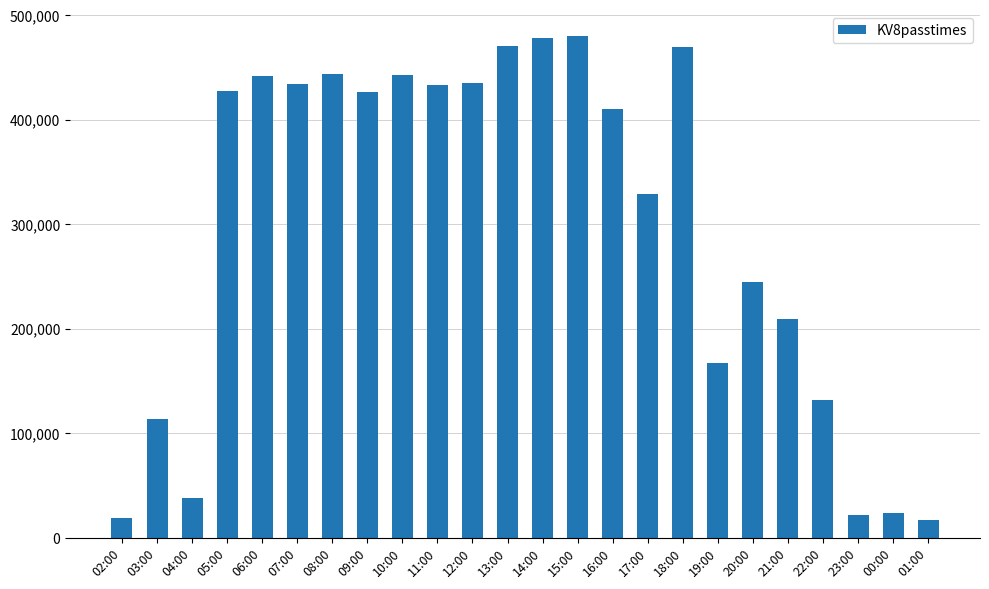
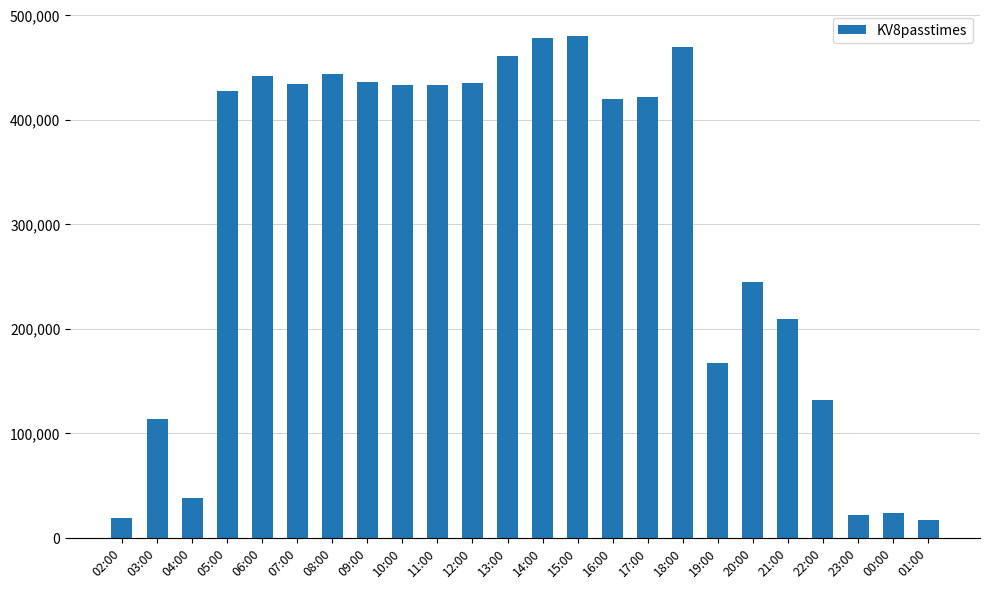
09:00: 427,000 -> 436,000
10:00: 443,000 -> 433,000
13:00: 470,000 -> 461,000
16:00: 410,000 -> 419,000
17:00: 329,000 -> 421,000
